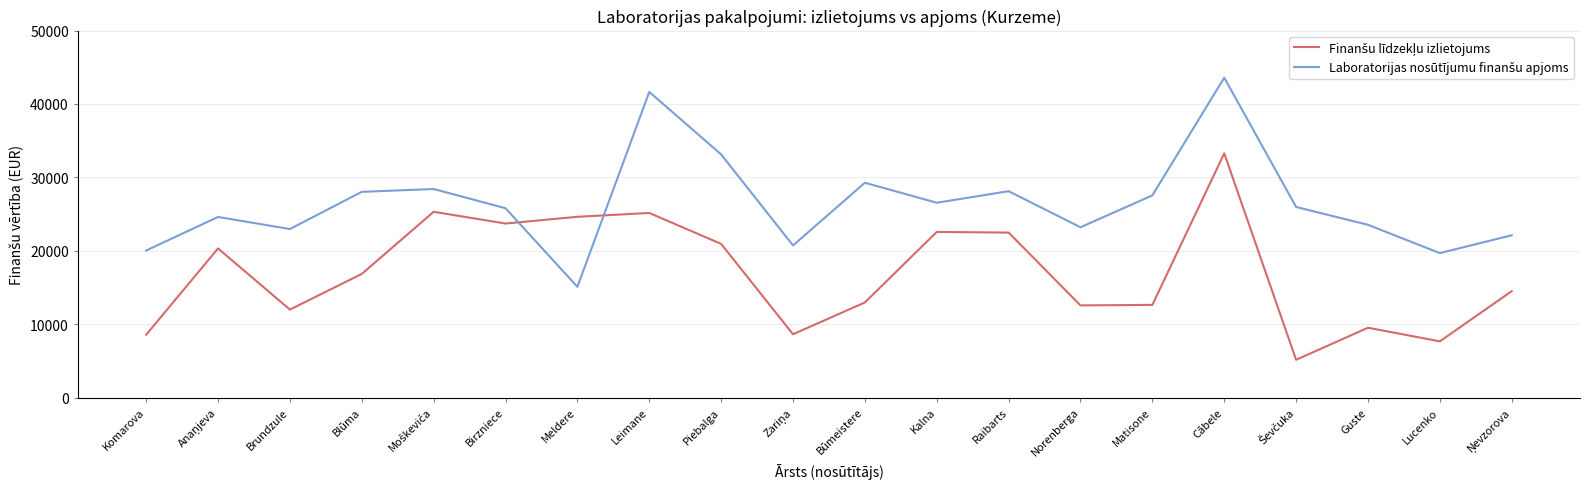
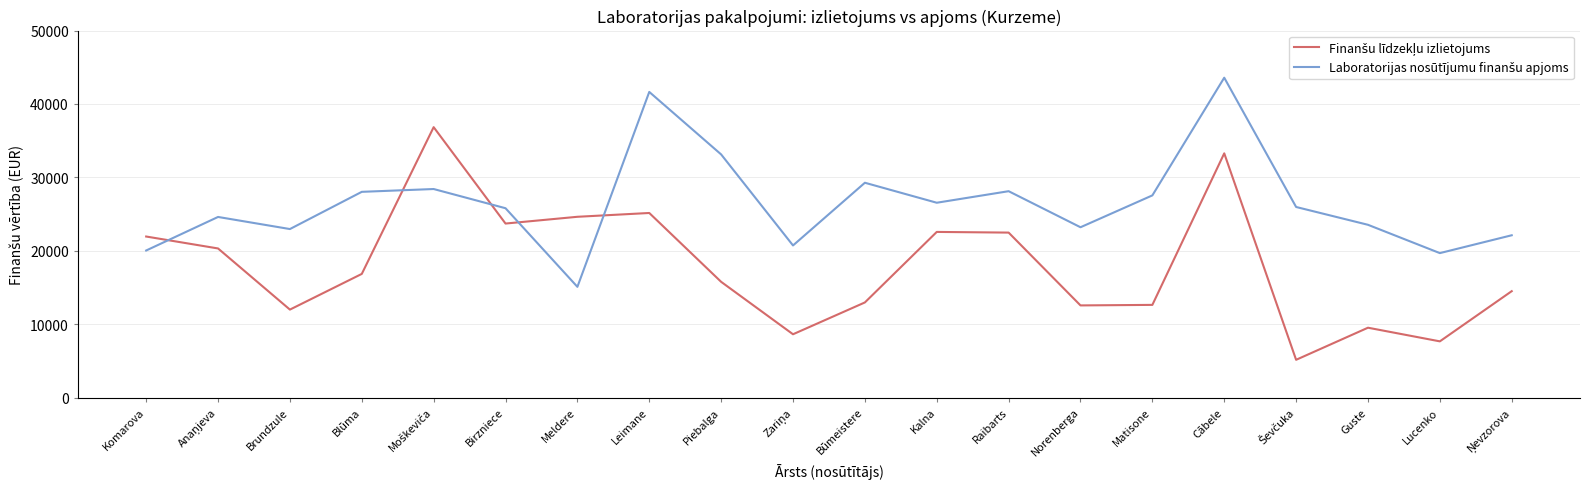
Finanšu līdzekļu izlietojums, Komarova: 9000 -> 22000
Finanšu līdzekļu izlietojums, Moškeviča: 25000 -> 37000
Finanšu līdzekļu izlietojums, Piebalga: 21000 -> 16000
